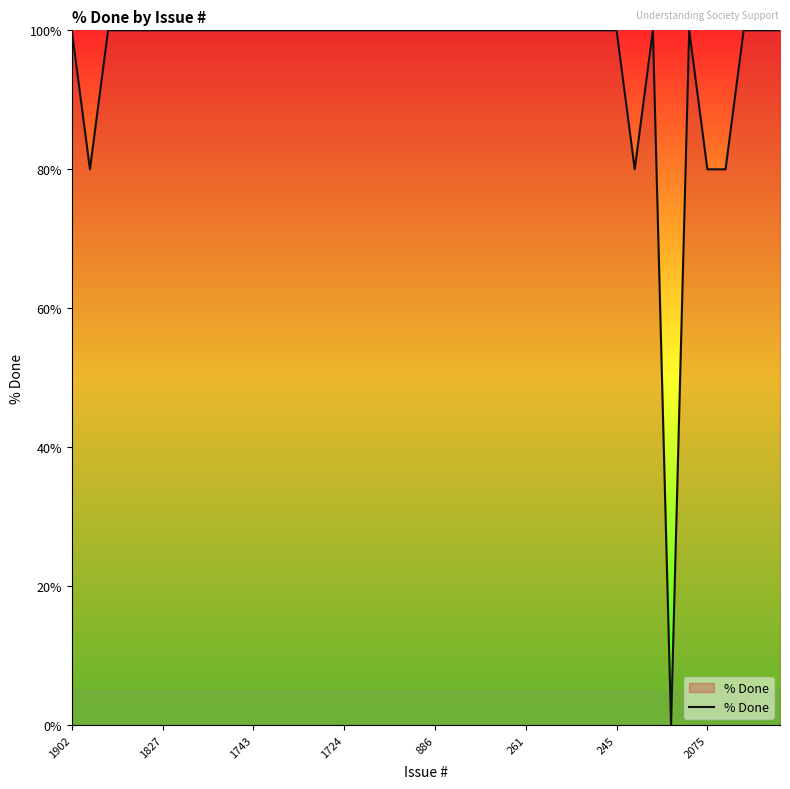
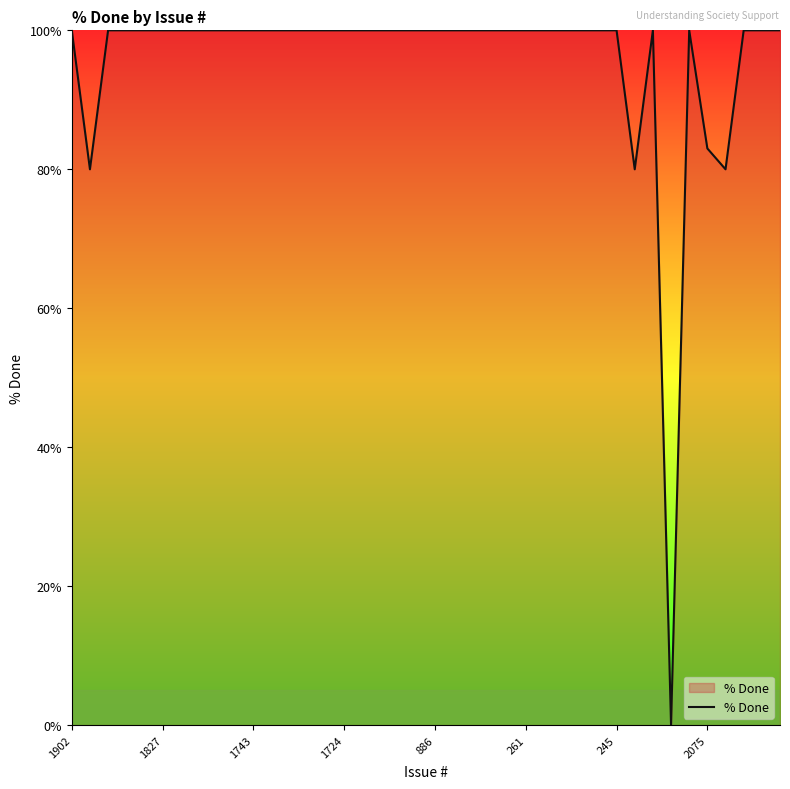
2075: 80% -> 83%
